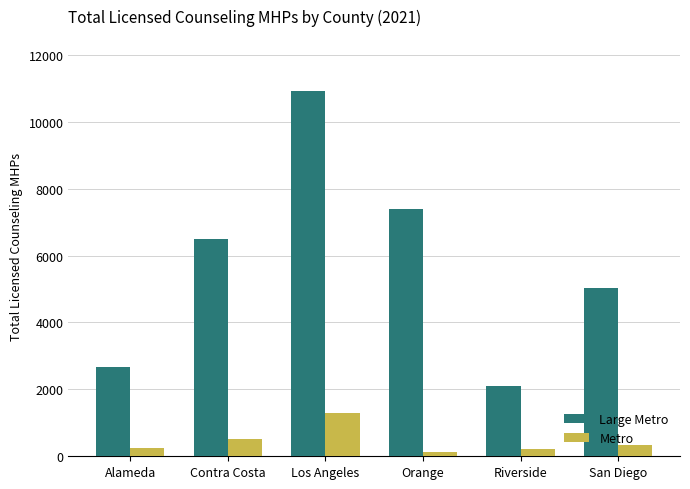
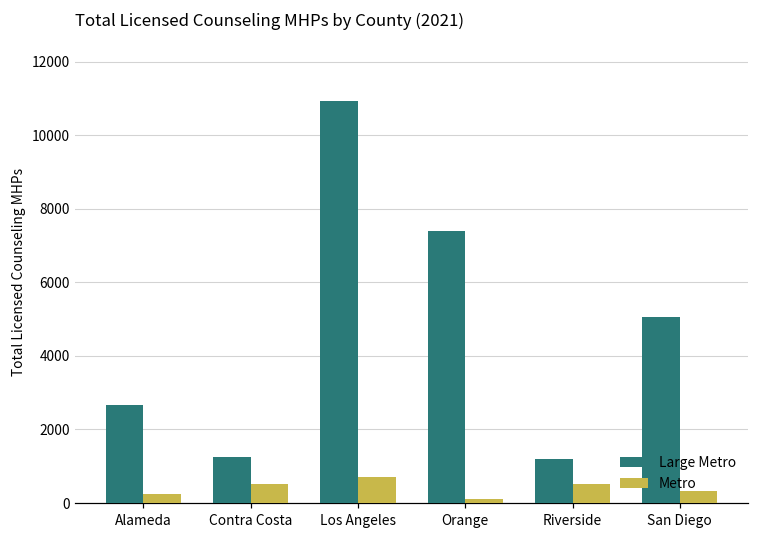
Large Metro, Contra Costa: 6500 -> 1300
Metro, Los Angeles: 1300 -> 700
Large Metro, Riverside: 2100 -> 1200
Metro, Riverside: 200 -> 500
